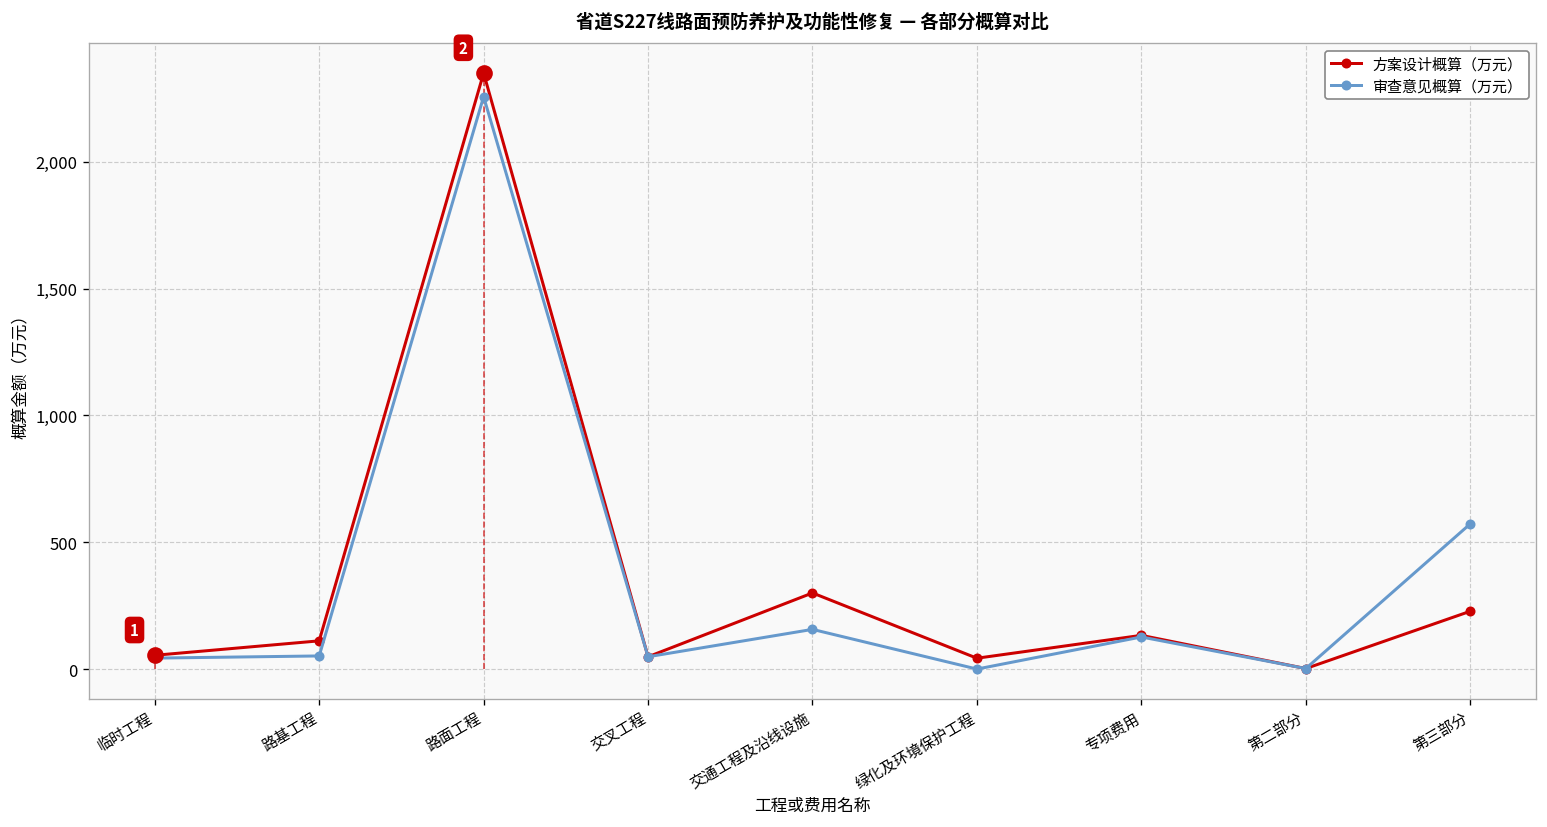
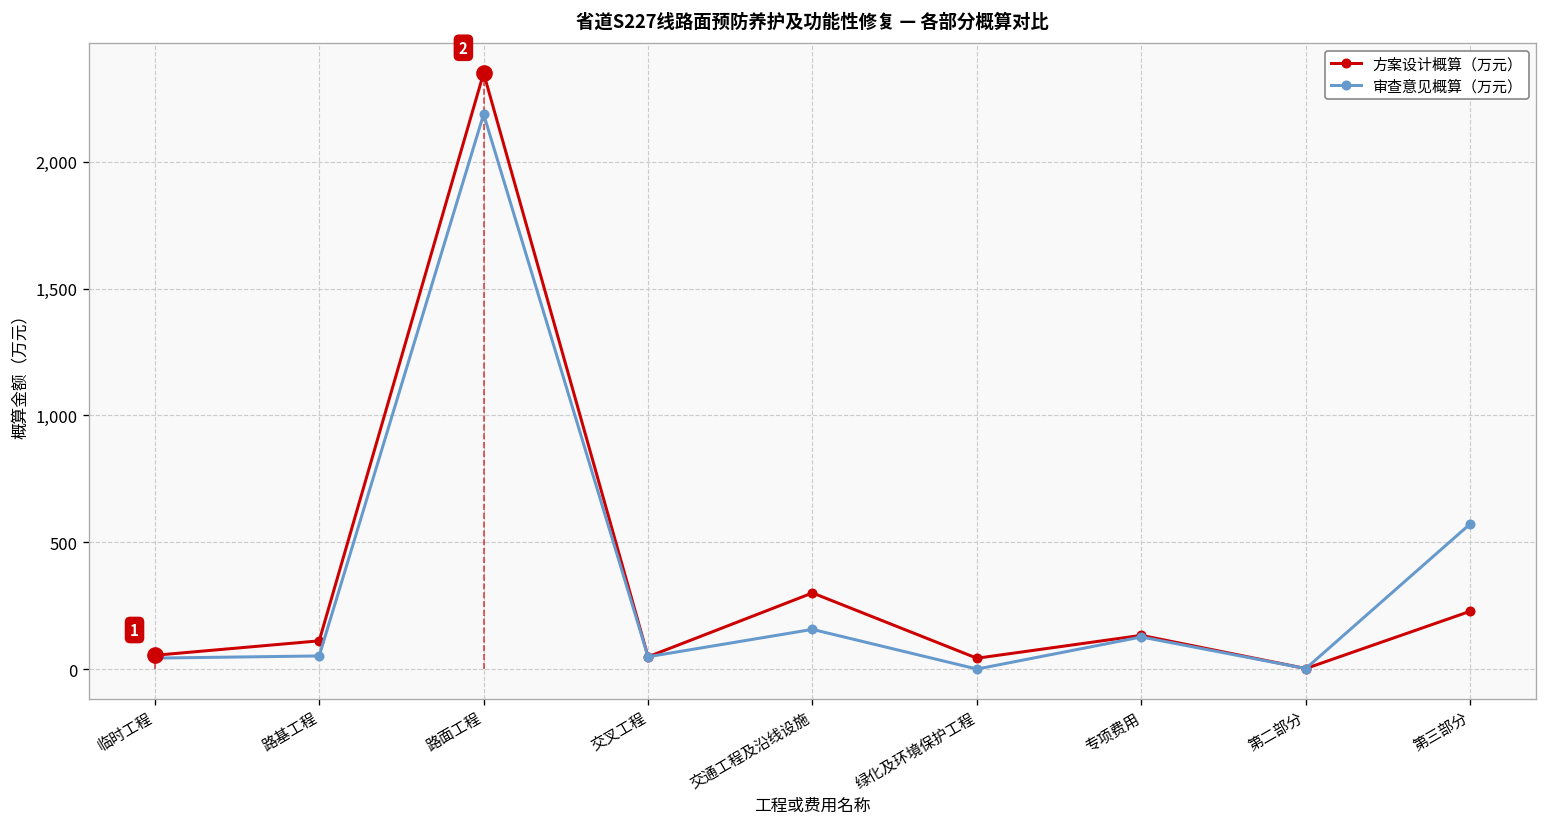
审查意见概算（万元）, 路面工程: 2,260 -> 2,190
